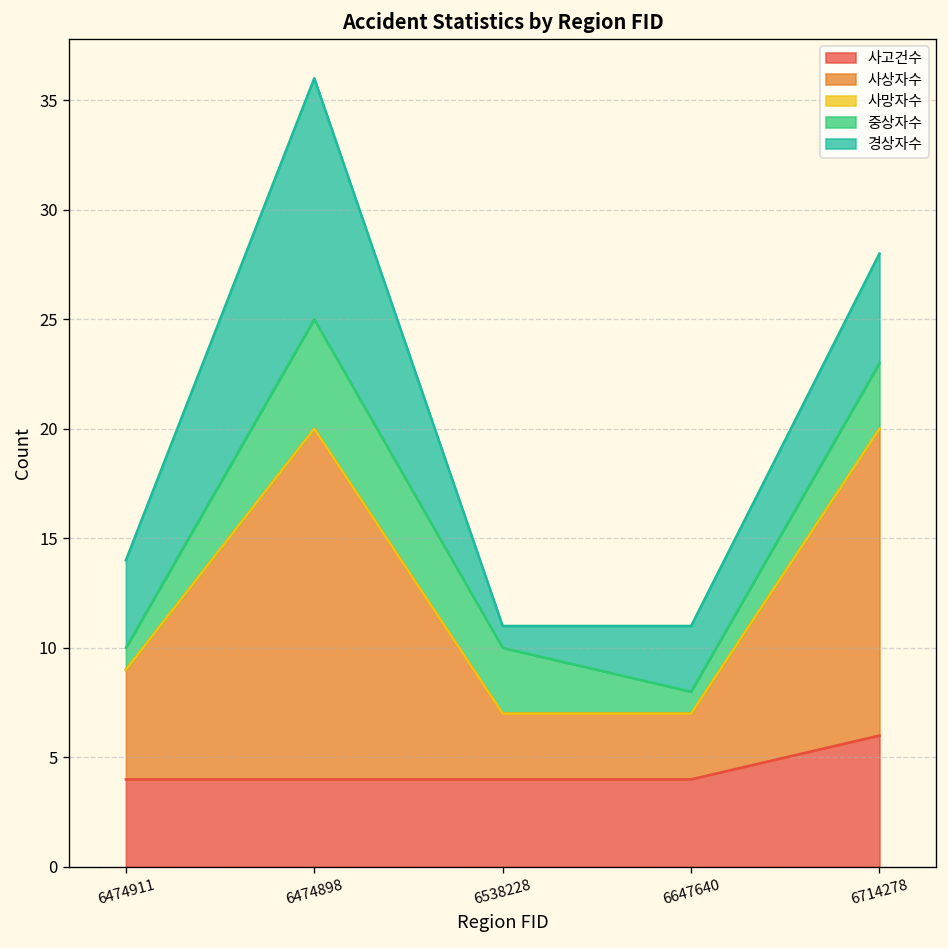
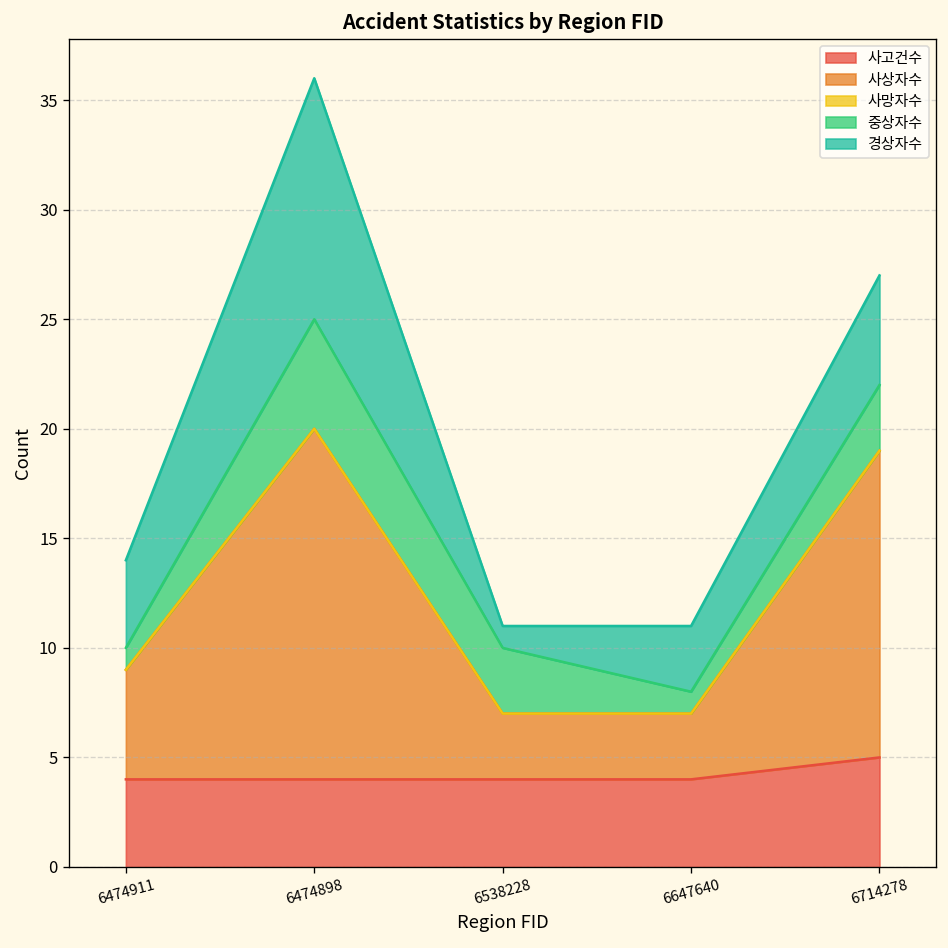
사고건수, 6714278: 6 -> 5
